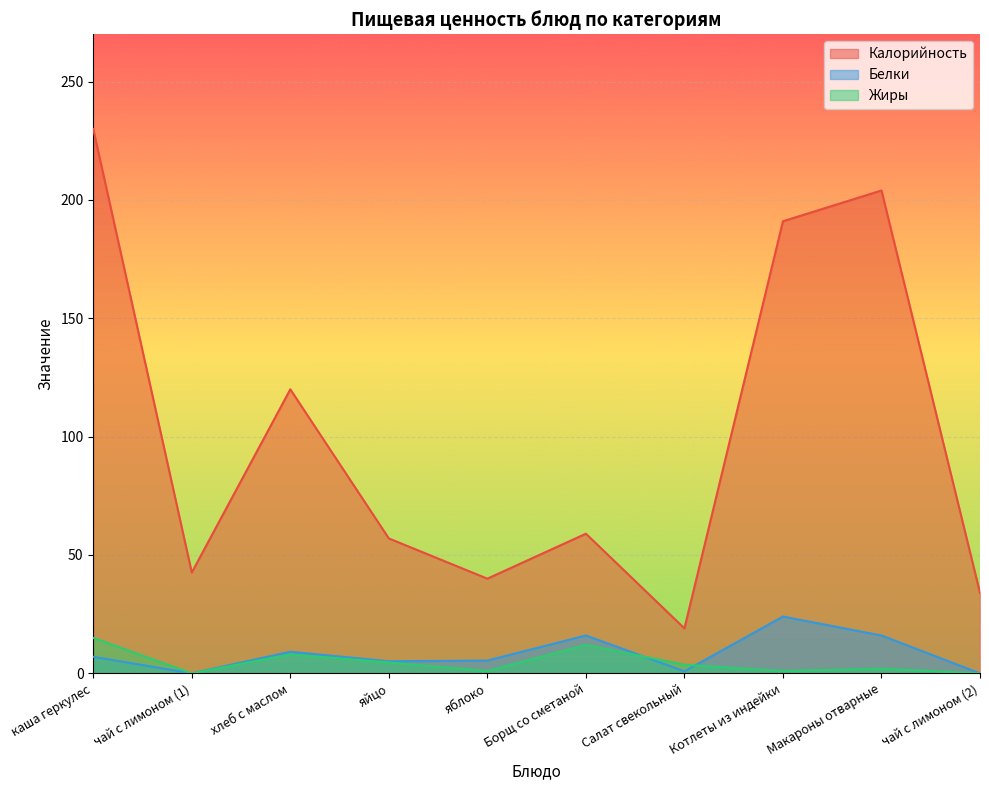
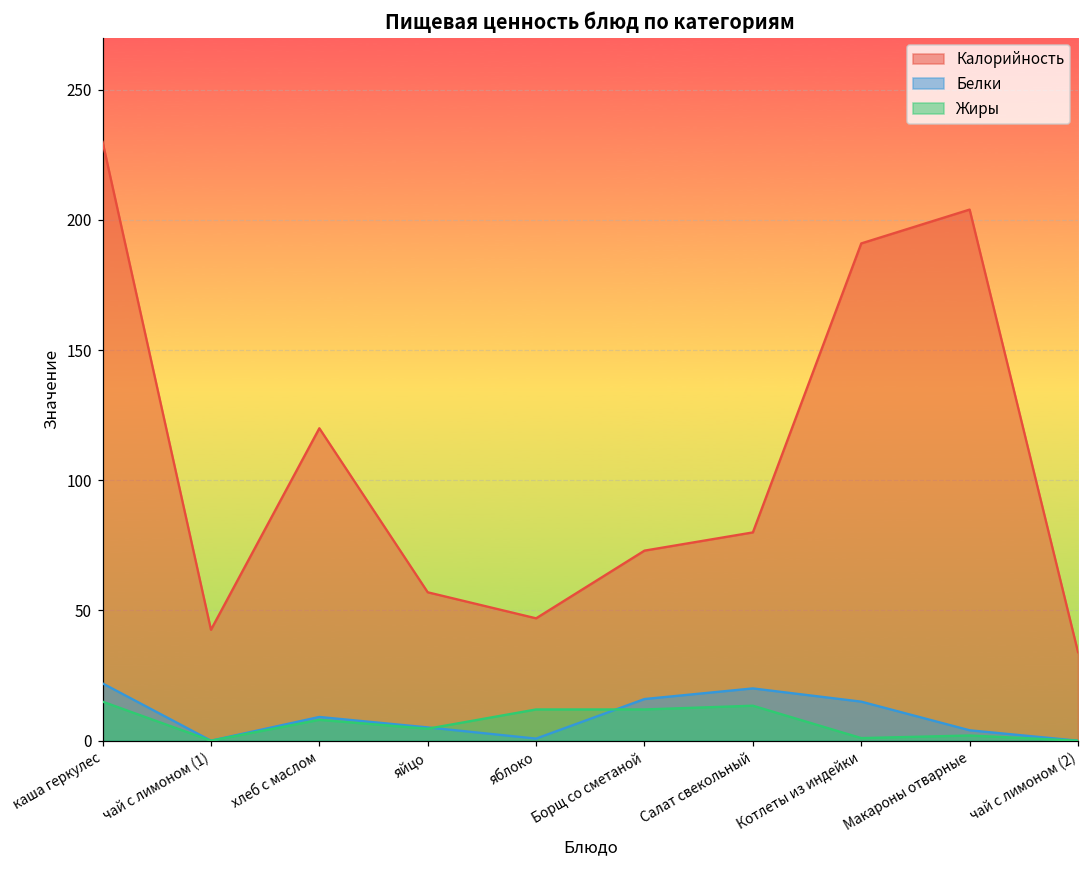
Белки, каша геркулес: 7 -> 22
Калорийность, яблоко: 40 -> 47
Белки, яблоко: 5 -> 1
Жиры, яблоко: 1 -> 12
Калорийность, Борщ со сметаной: 59 -> 73
Калорийность, Салат свекольный: 19 -> 80
Белки, Салат свекольный: 1 -> 20
Жиры, Салат свекольный: 4 -> 13
Белки, Котлеты из индейки: 24 -> 15
Белки, Макароны отварные: 16 -> 4
